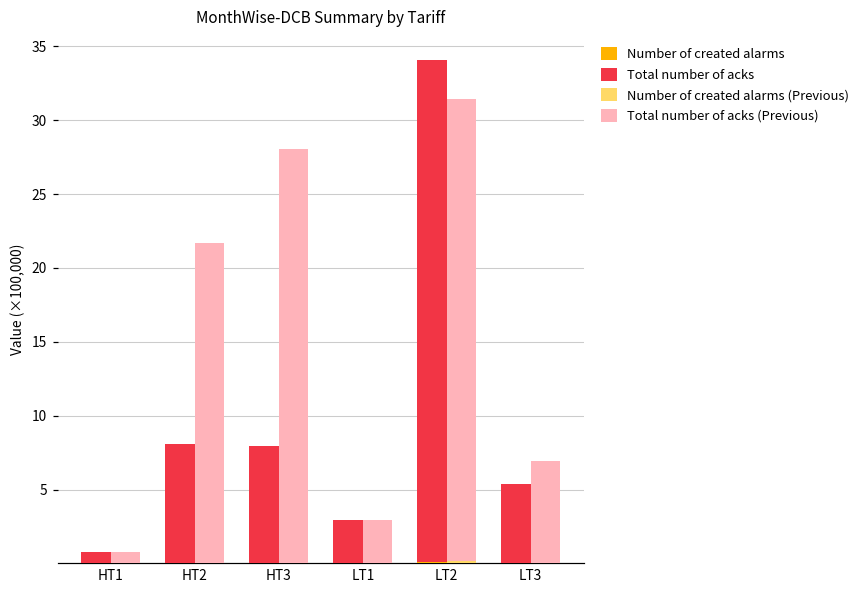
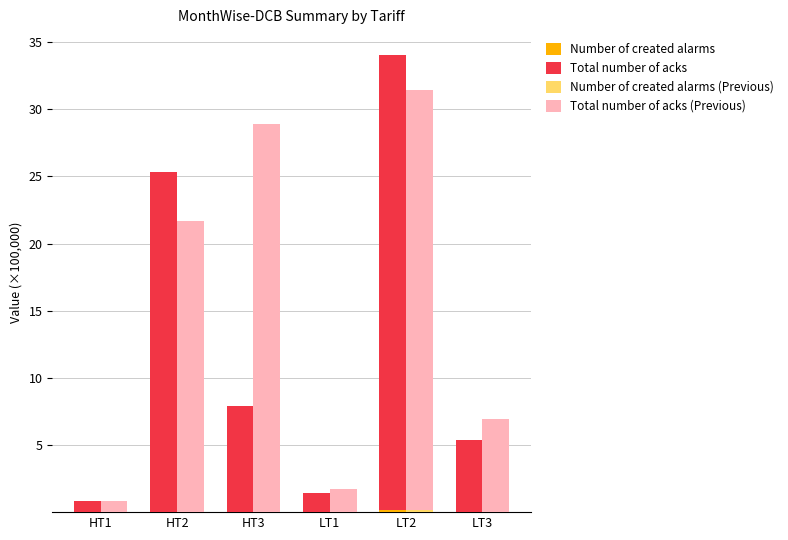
Total number of acks, HT2: 8.1 -> 25.3
Total number of acks (Previous), HT3: 28.0 -> 28.9
Total number of acks, LT1: 3.0 -> 1.4
Total number of acks (Previous), LT1: 2.9 -> 1.7
